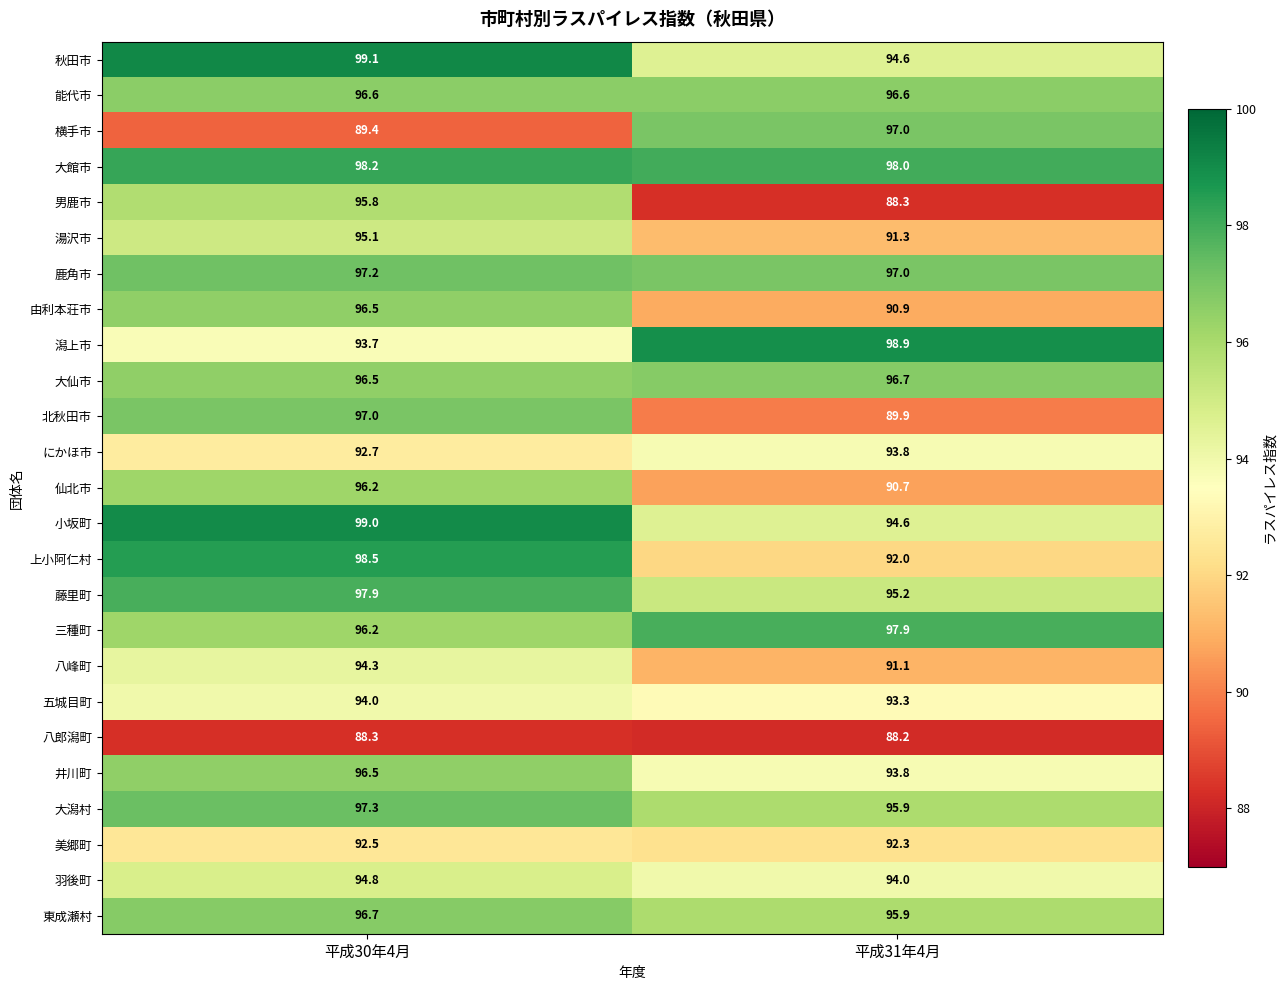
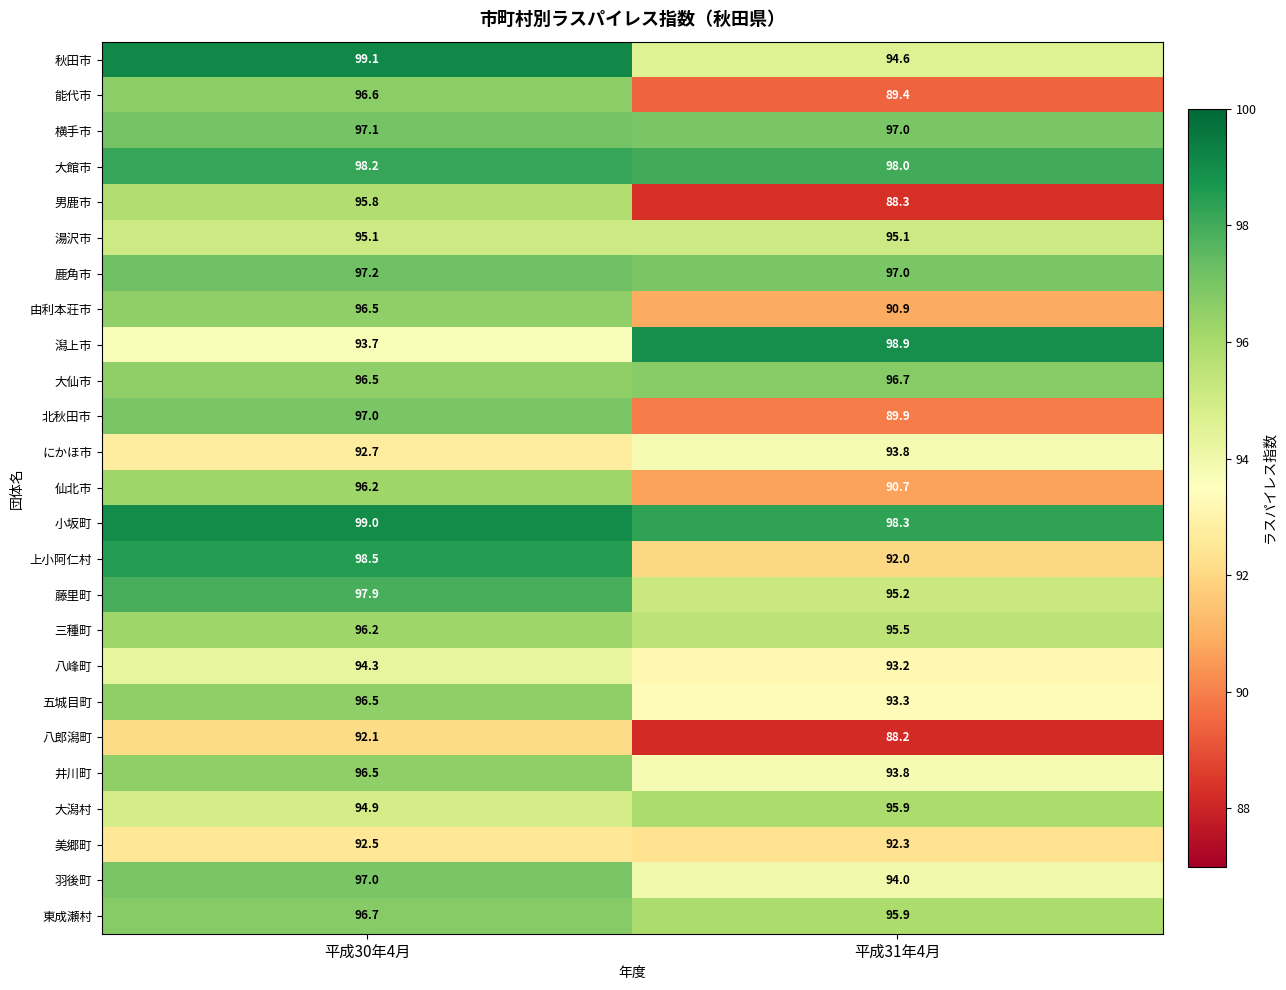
能代市, 平成31年4月: 96.6 -> 89.4
横手市, 平成30年4月: 89.4 -> 97.1
湯沢市, 平成31年4月: 91.3 -> 95.1
小坂町, 平成31年4月: 94.6 -> 98.3
三種町, 平成31年4月: 97.9 -> 95.5
八峰町, 平成31年4月: 91.1 -> 93.2
五城目町, 平成30年4月: 94.0 -> 96.5
八郎潟町, 平成30年4月: 88.3 -> 92.1
大潟村, 平成30年4月: 97.3 -> 94.9
羽後町, 平成30年4月: 94.8 -> 97.0
